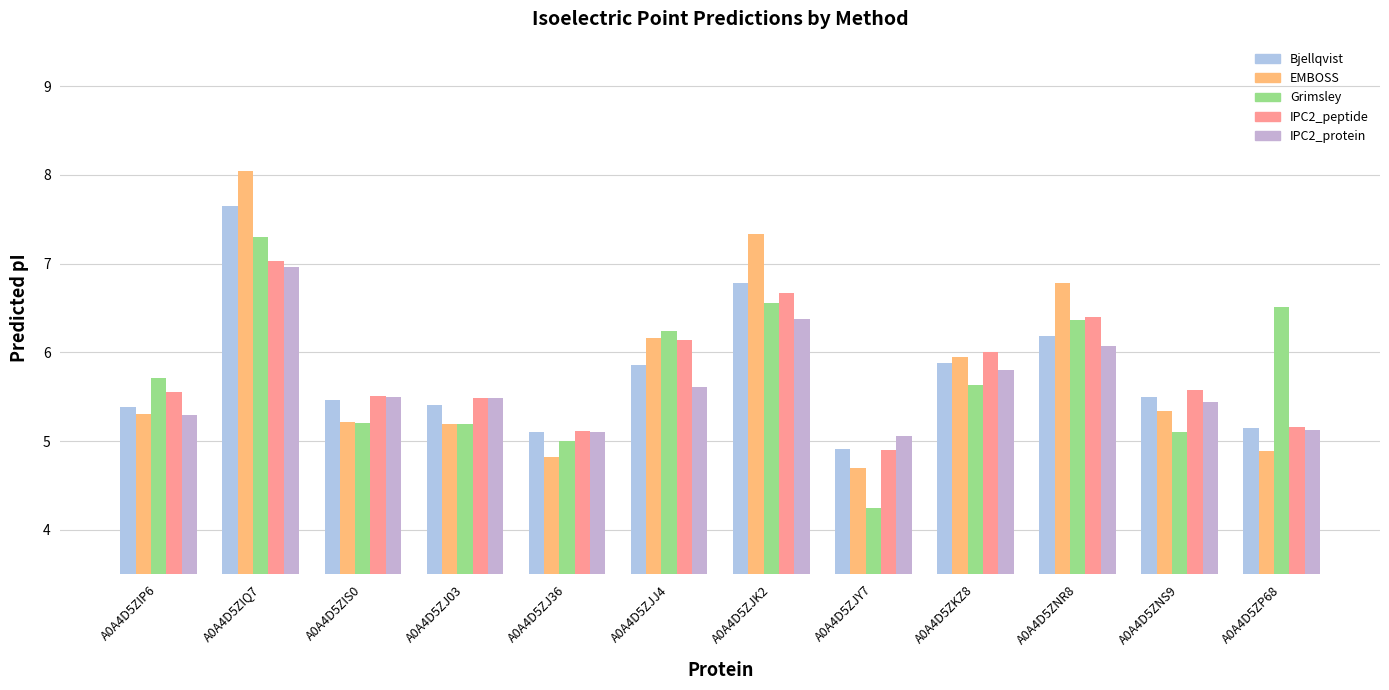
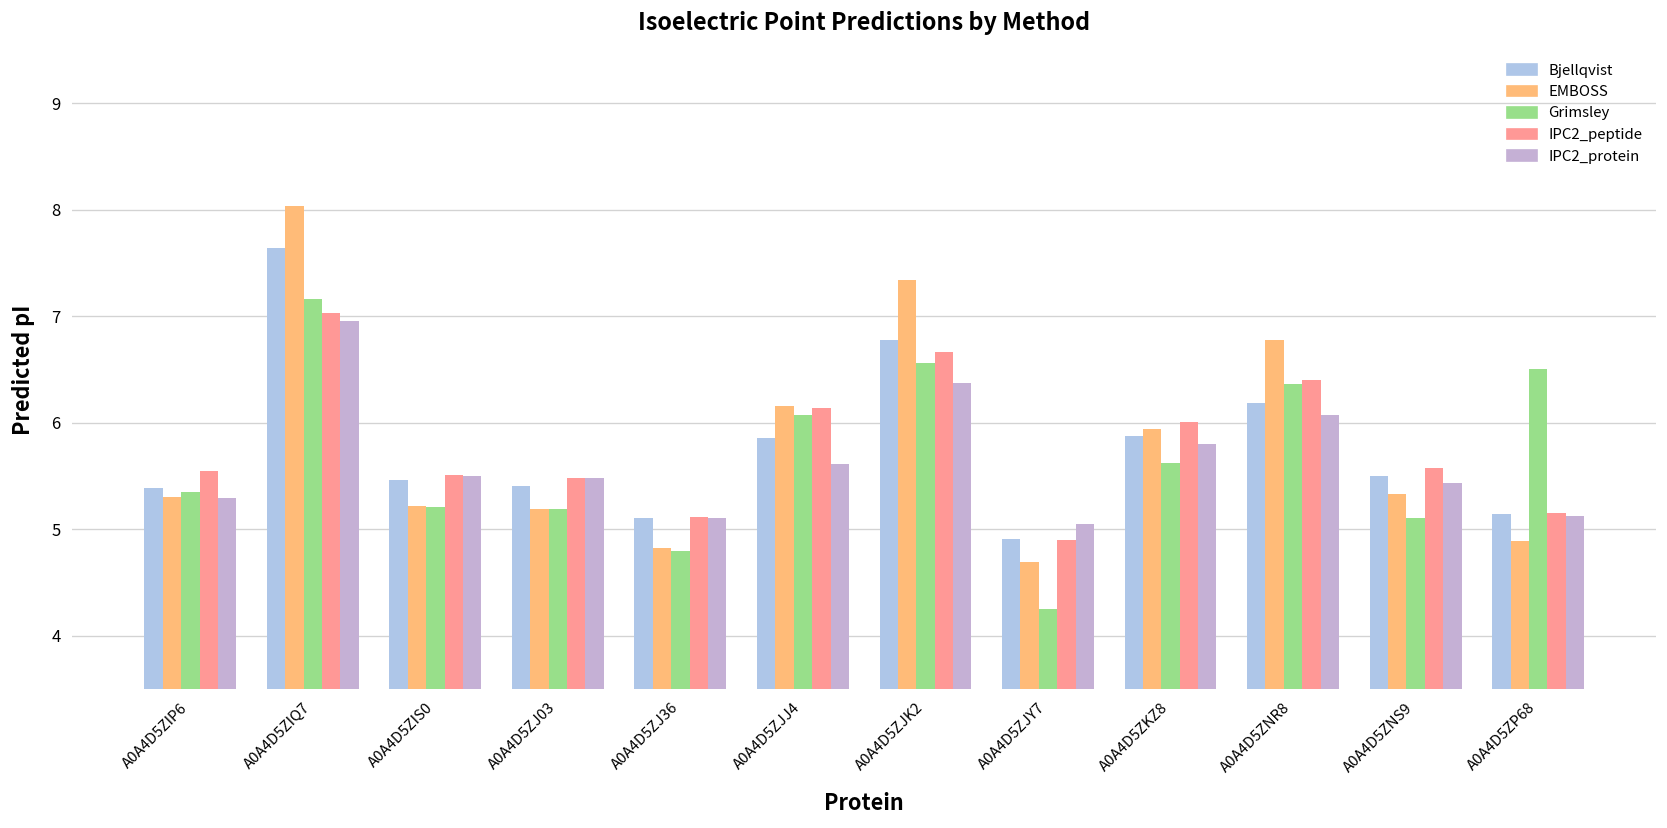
Grimsley, A0A4D5ZIP6: 5.7 -> 5.3
Grimsley, A0A4D5ZIQ7: 7.3 -> 7.2
Grimsley, A0A4D5ZJ36: 5.0 -> 4.8
Grimsley, A0A4D5ZJJ4: 6.2 -> 6.1
